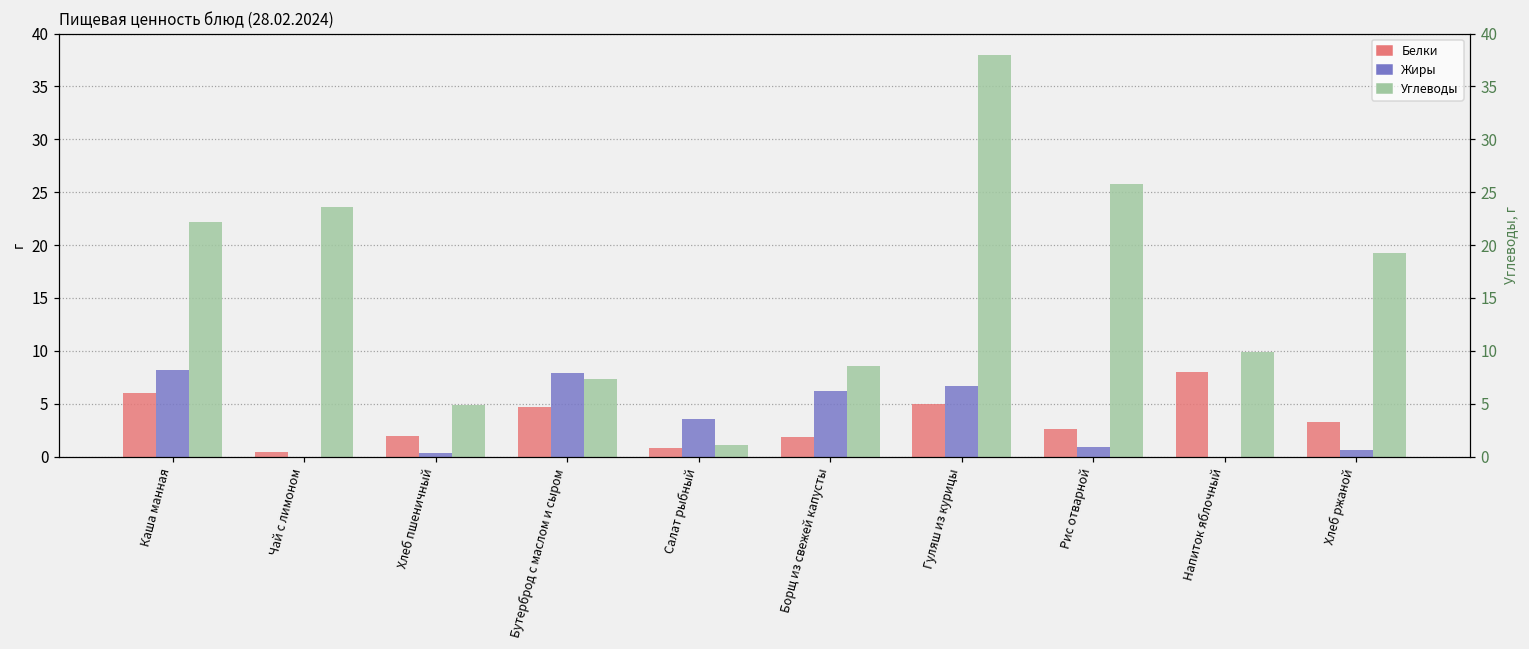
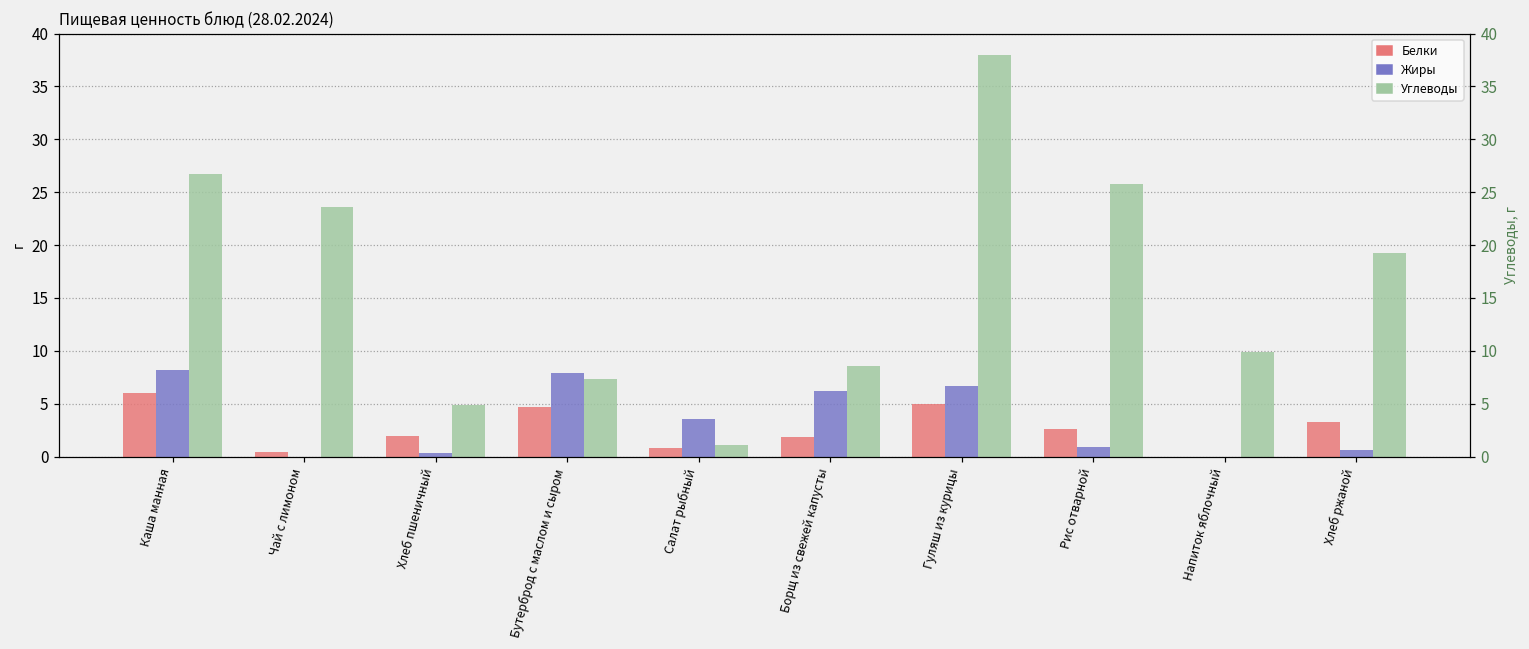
Углеводы, Каша манная: 22 -> 27
Белки, Напиток яблочный: 8 -> 0
